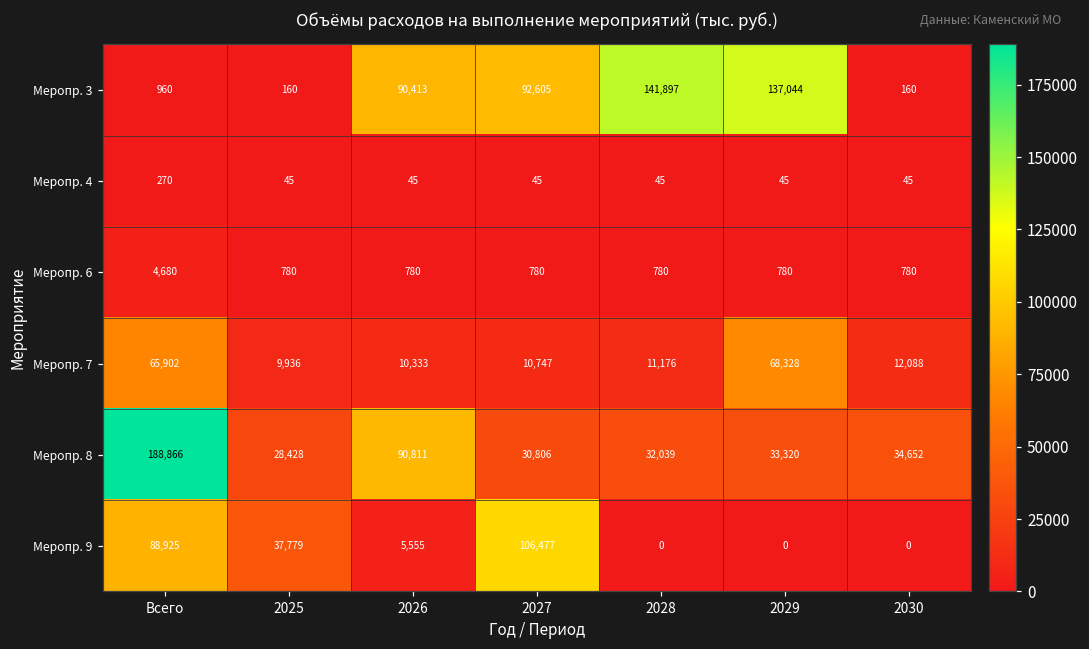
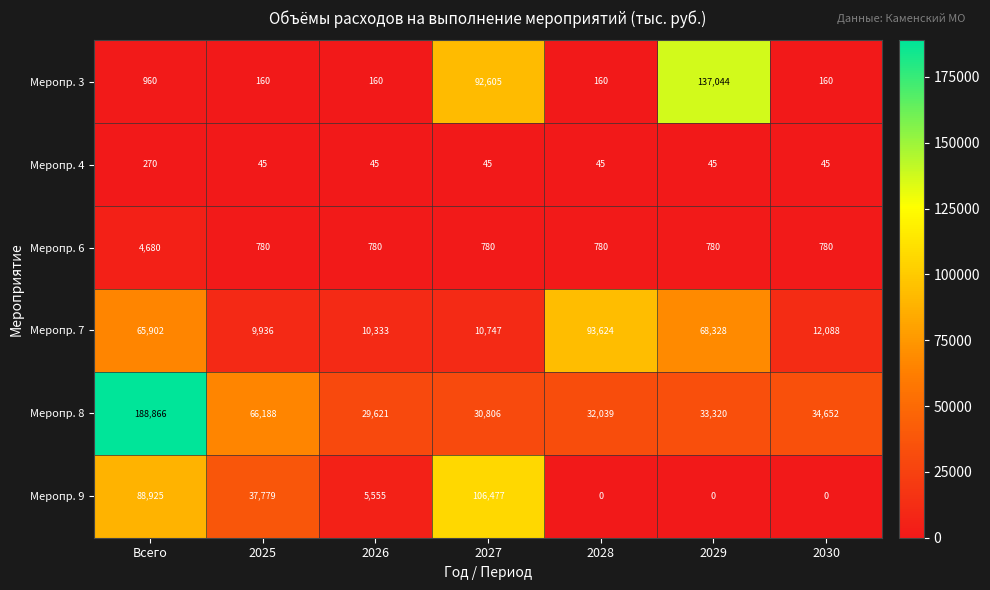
Меропр. 3, 2026: 90,413 -> 160
Меропр. 3, 2028: 141,897 -> 160
Меропр. 7, 2028: 11,176 -> 93,624
Меропр. 8, 2025: 28,428 -> 66,188
Меропр. 8, 2026: 90,811 -> 29,621
